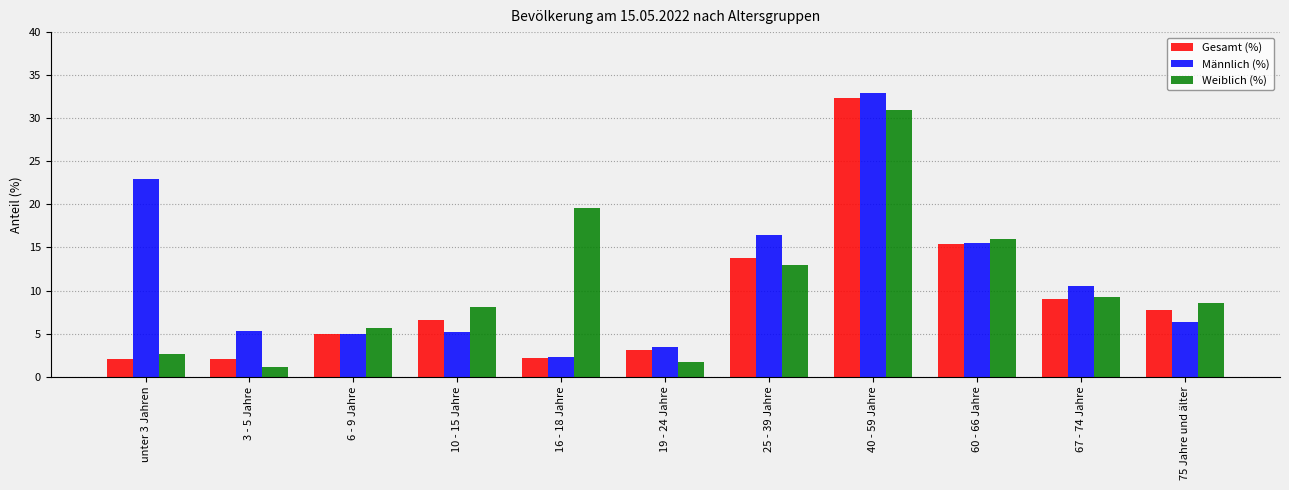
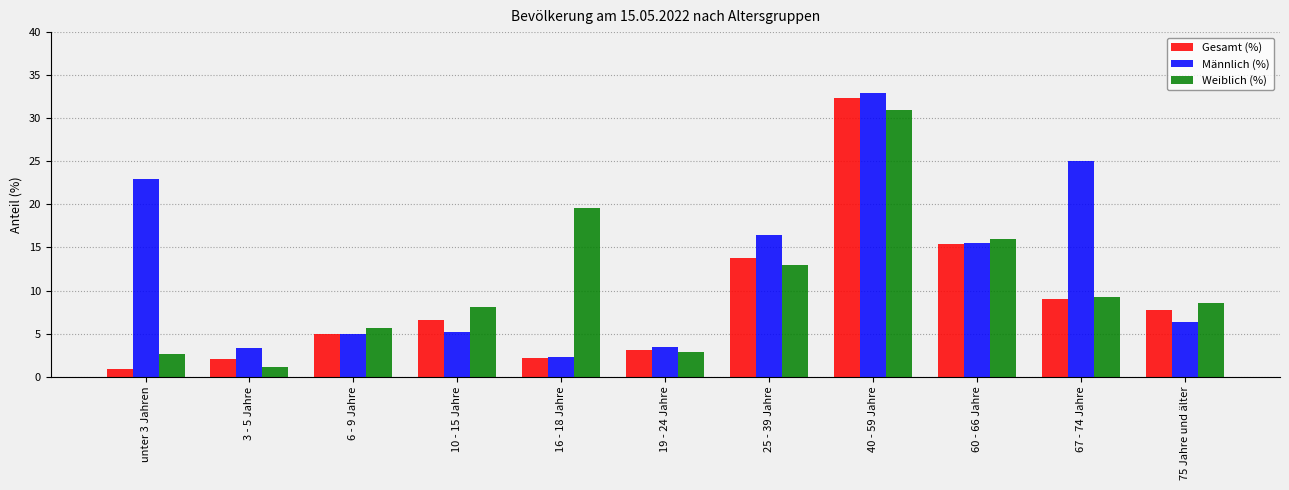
Gesamt (%), unter 3 Jahren: 2 -> 1
Männlich (%), 3 - 5 Jahre: 5 -> 3
Weiblich (%), 19 - 24 Jahre: 2 -> 3
Männlich (%), 67 - 74 Jahre: 11 -> 25
